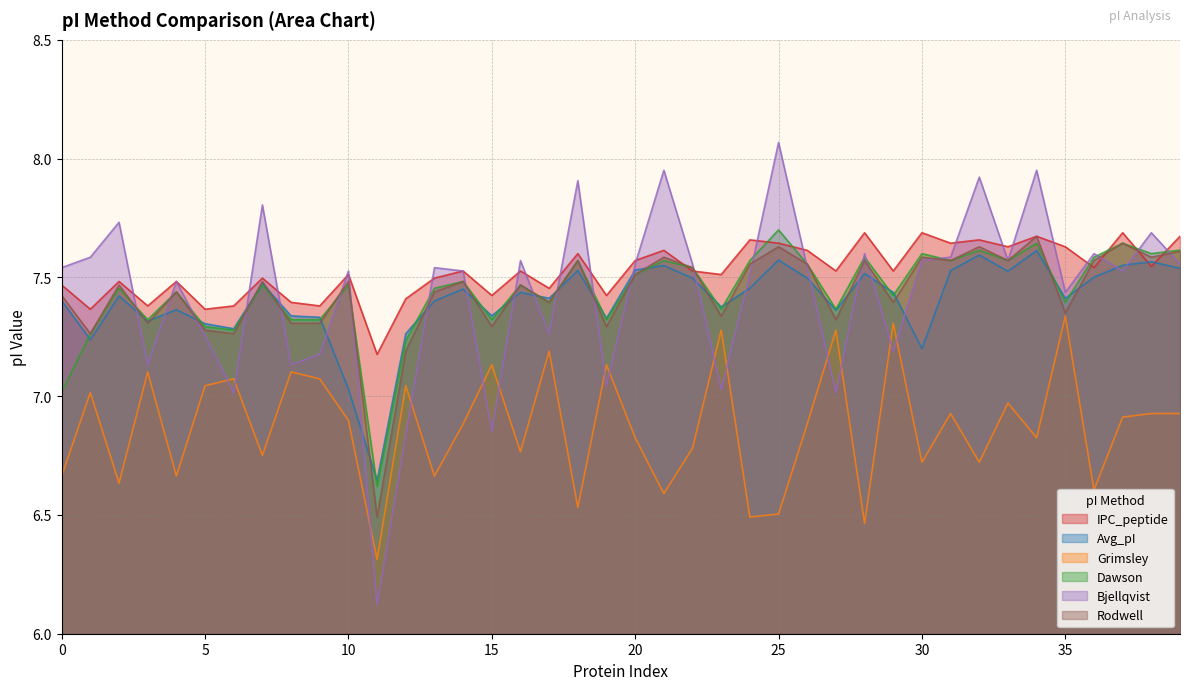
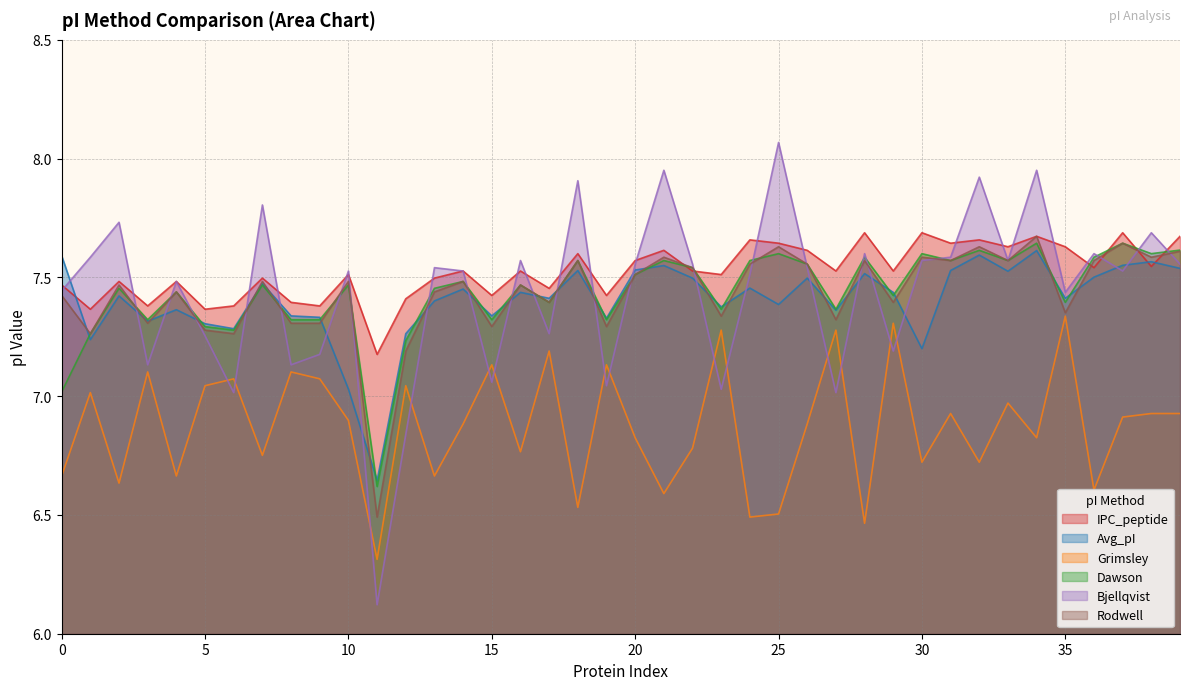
Avg_pI, 0: 7.40 -> 7.59
Bjellqvist, 0: 7.54 -> 7.44
Bjellqvist, 15: 6.85 -> 7.06
Avg_pI, 25: 7.57 -> 7.39
Dawson, 25: 7.7 -> 7.6
